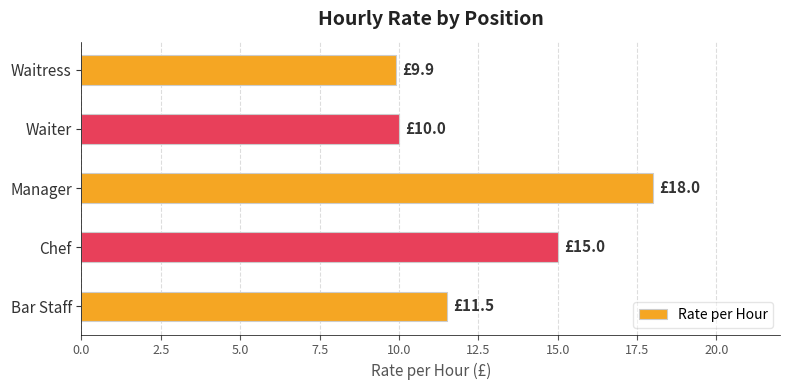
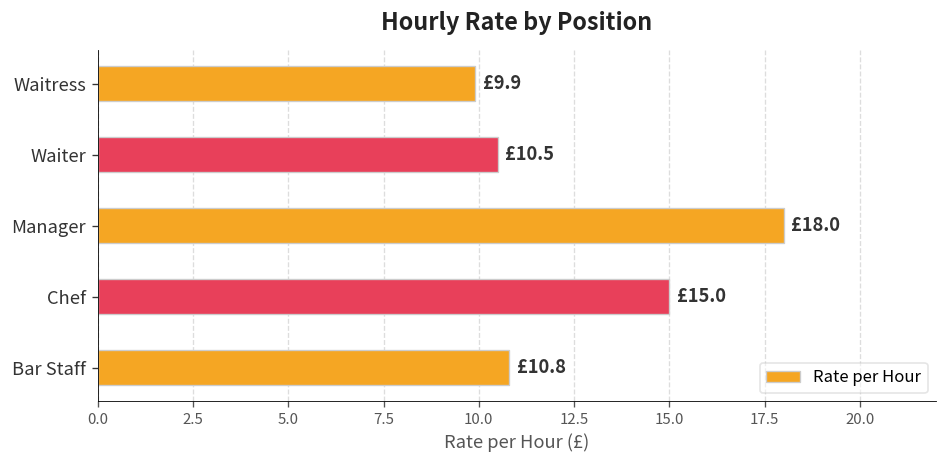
Waiter: £10.0 -> £10.5
Bar Staff: £11.5 -> £10.8
